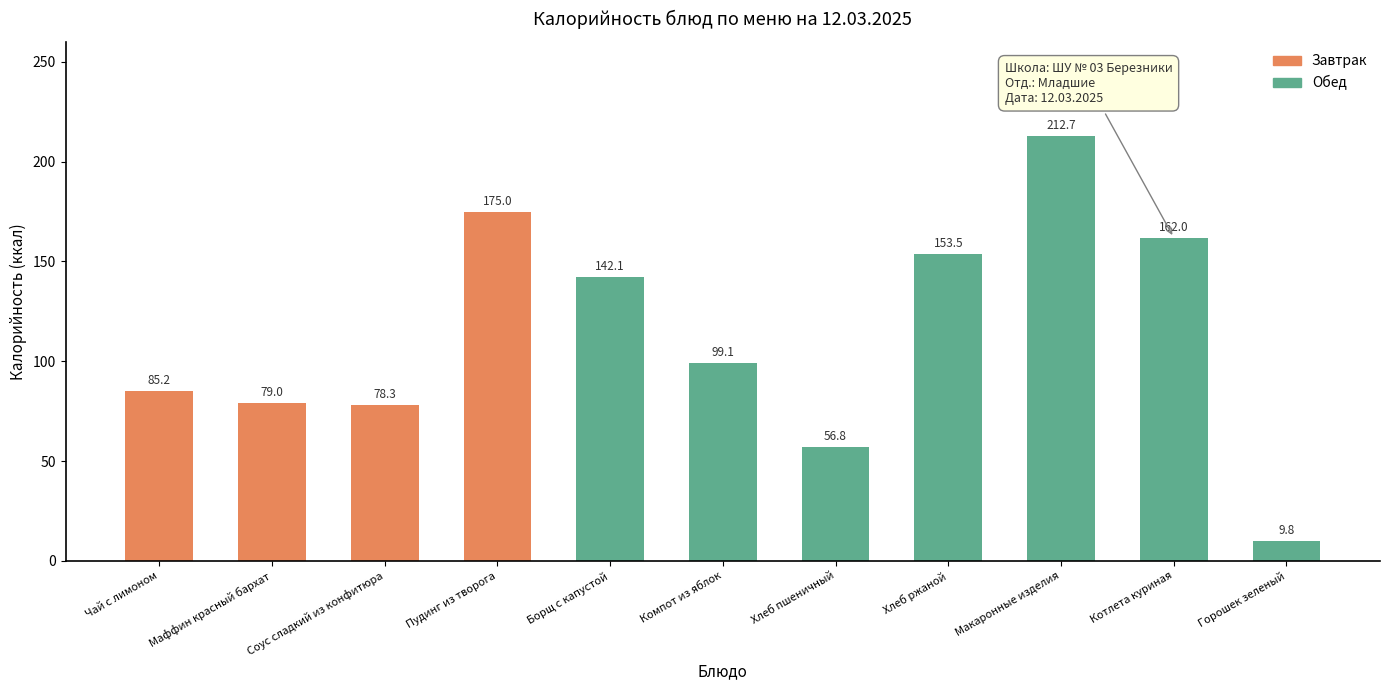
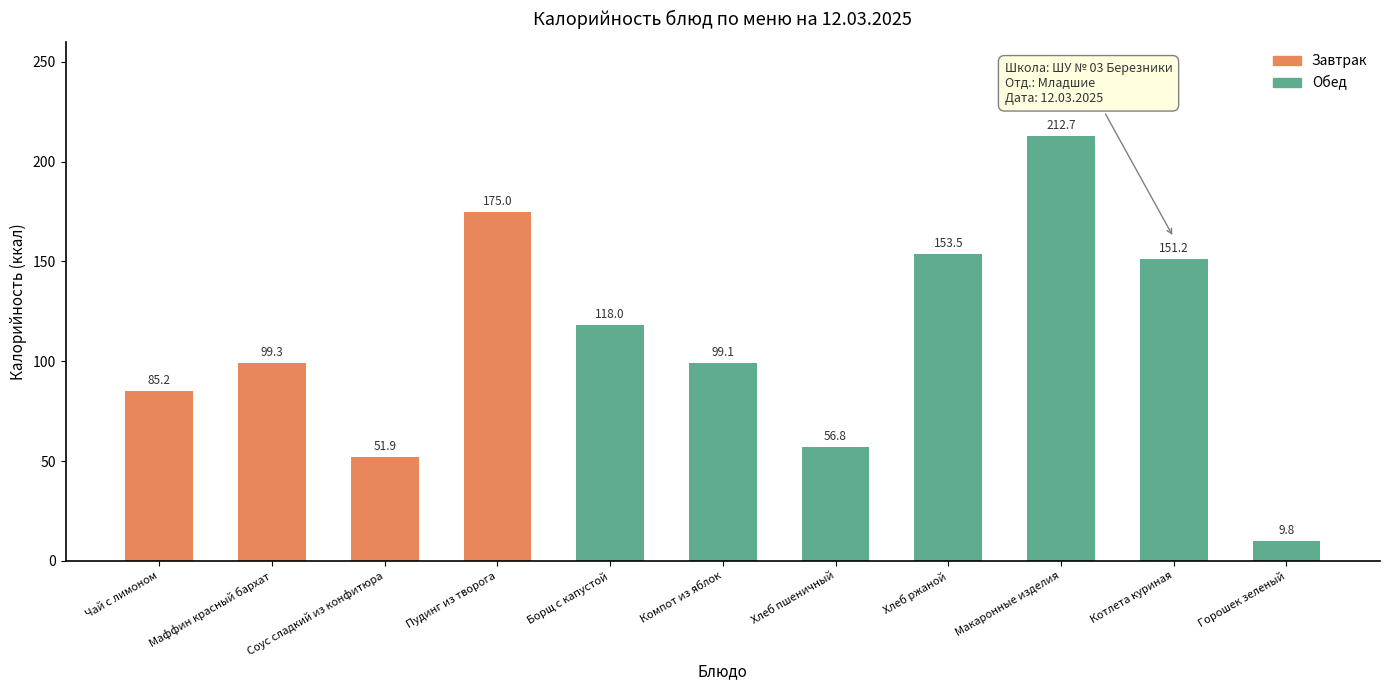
Маффин красный бархат: 79.0 -> 99.3
Соус сладкий из конфитюра: 78.3 -> 51.9
Борщ с капустой: 142.1 -> 118.0
Котлета куриная: 162.0 -> 151.2
